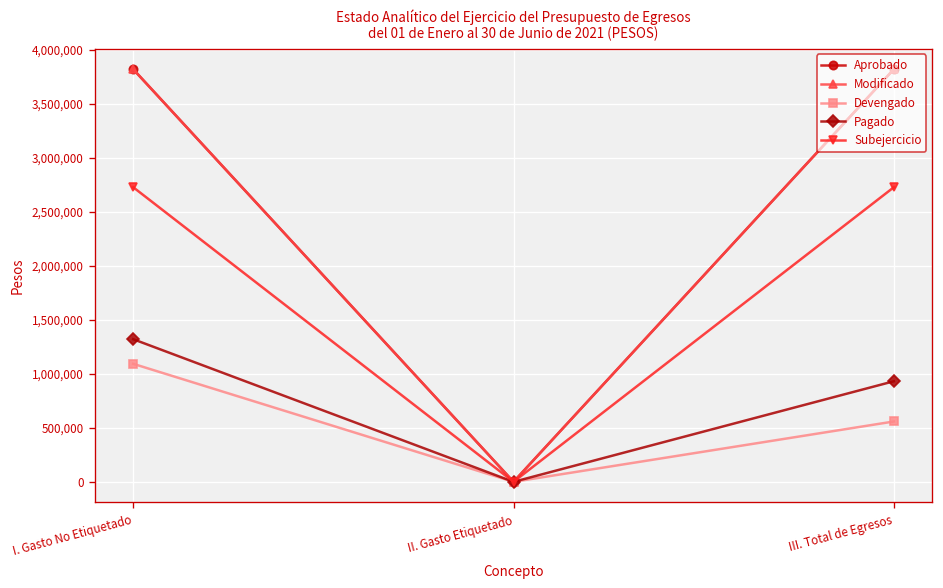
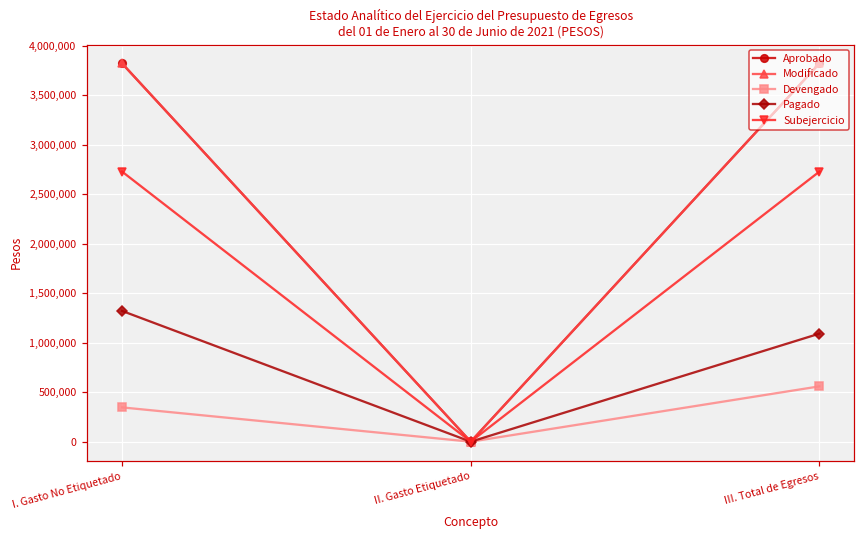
Devengado, I. Gasto No Etiquetado: 1,100,000 -> 300,000
Pagado, III. Total de Egresos: 900,000 -> 1,100,000
